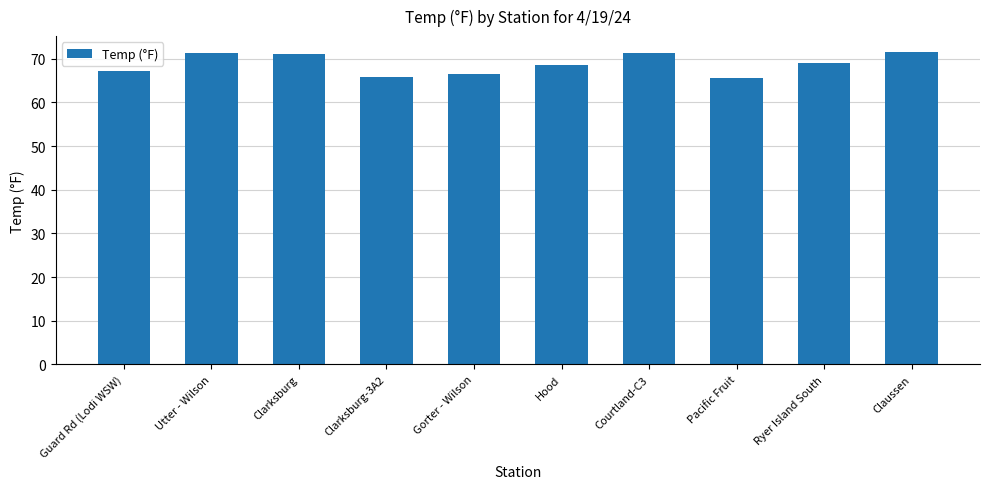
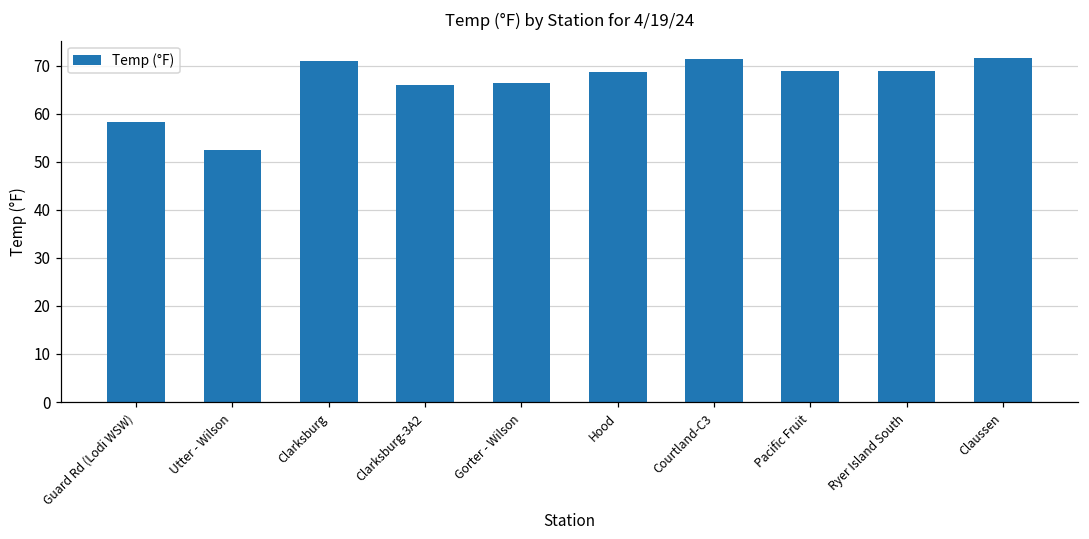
Guard Rd (Lodi WSW): 67 -> 58
Utter - Wilson: 71 -> 53
Pacific Fruit: 66 -> 69
